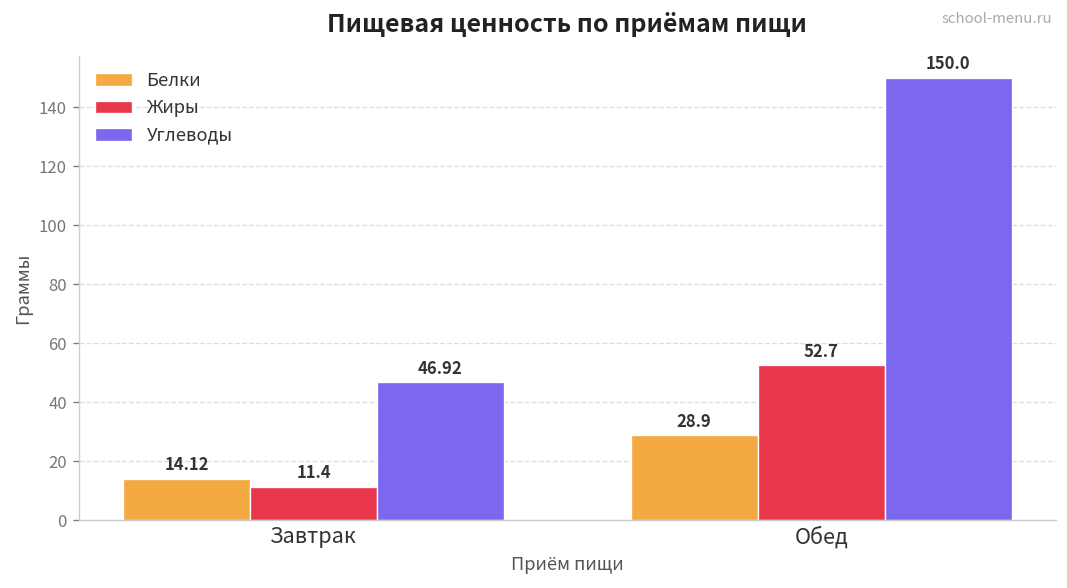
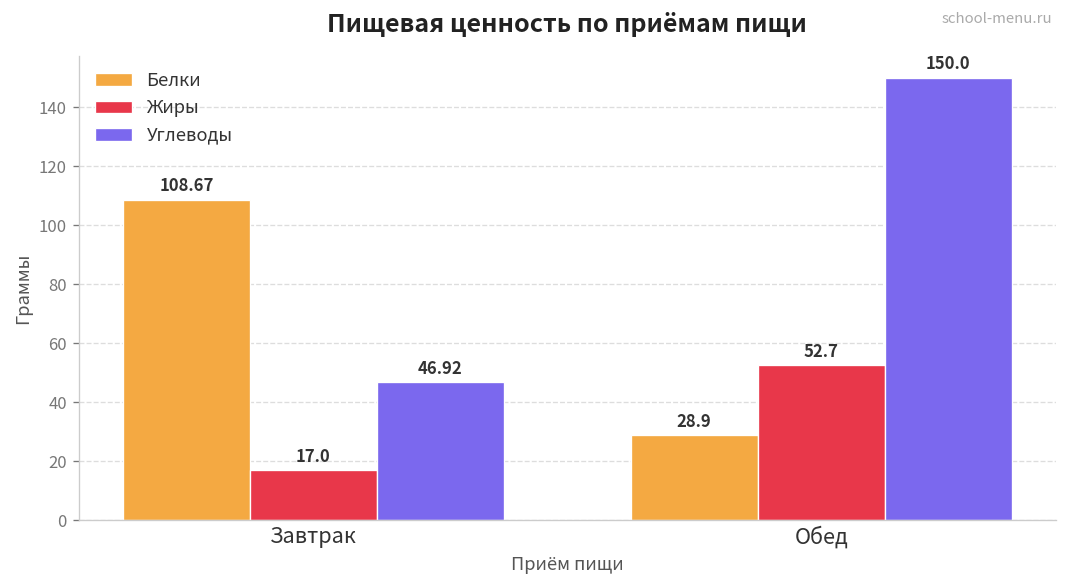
Белки, Завтрак: 14.12 -> 108.67
Жиры, Завтрак: 11.4 -> 17.0
